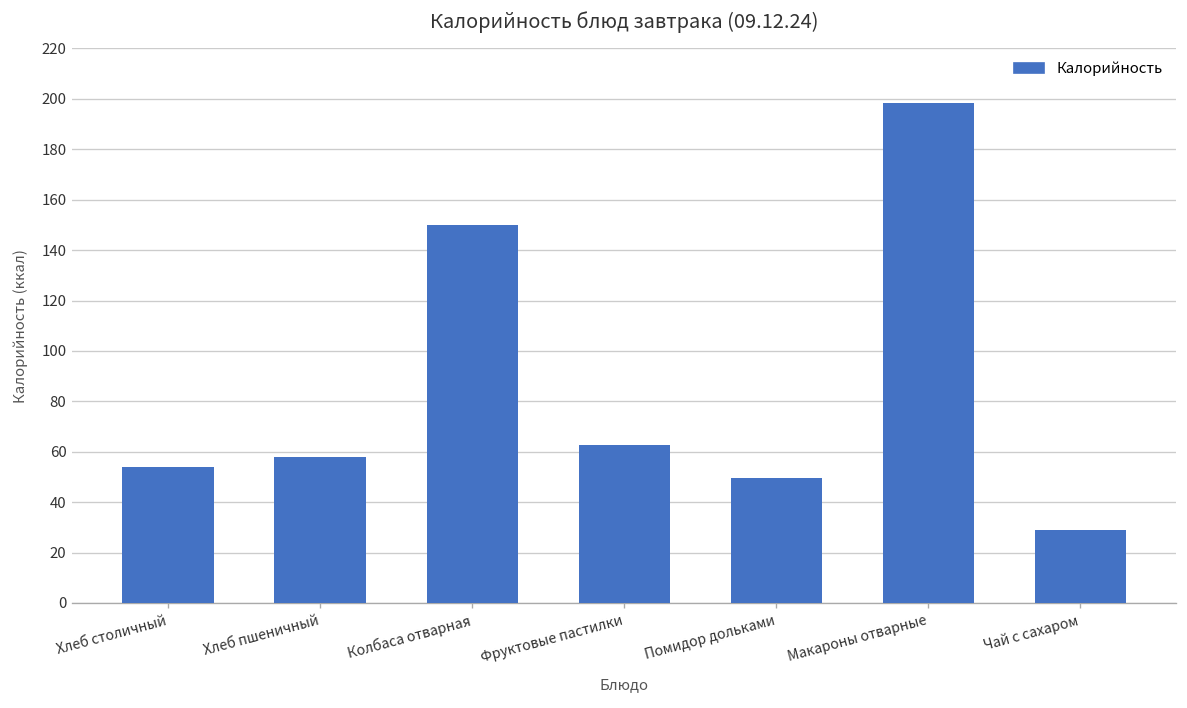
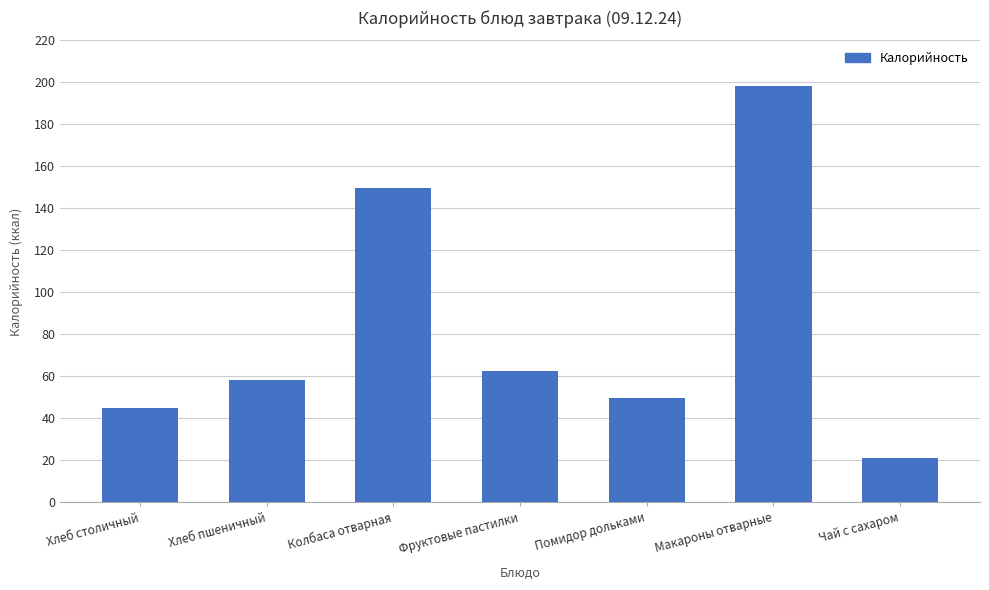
Хлеб столичный: 54 -> 45
Чай с сахаром: 29 -> 21
